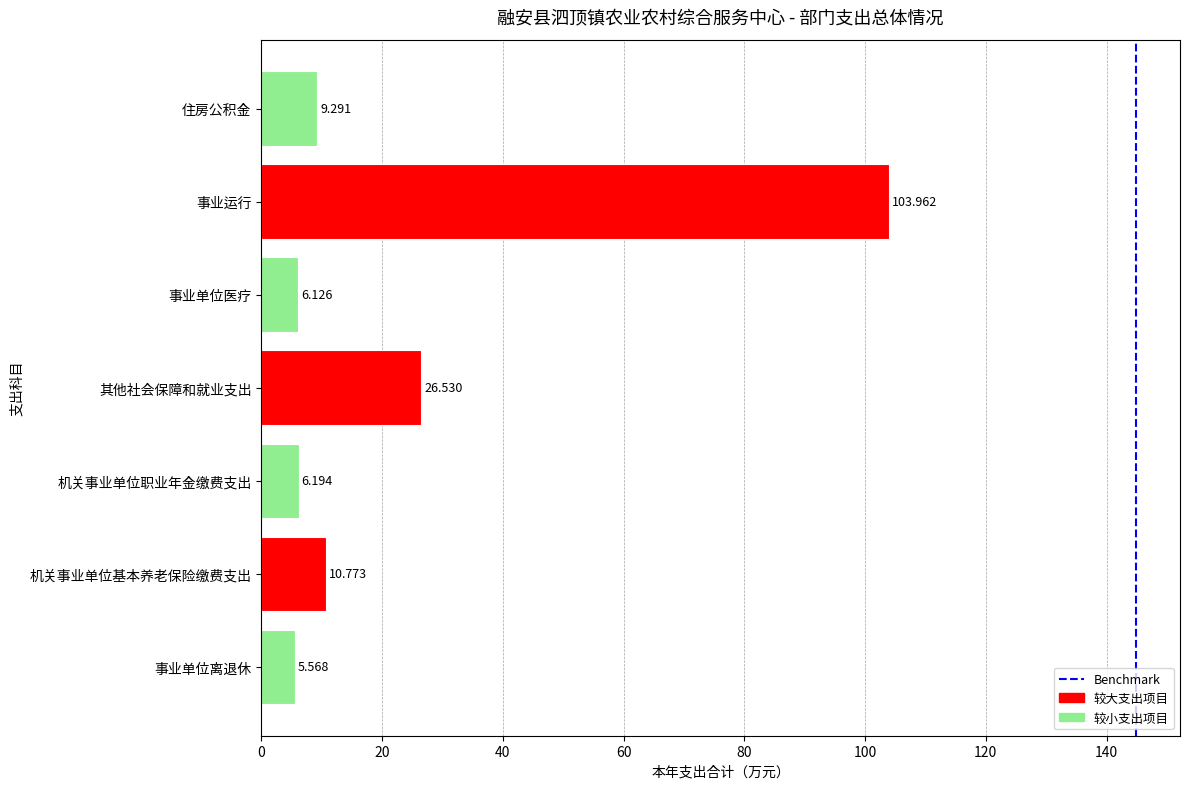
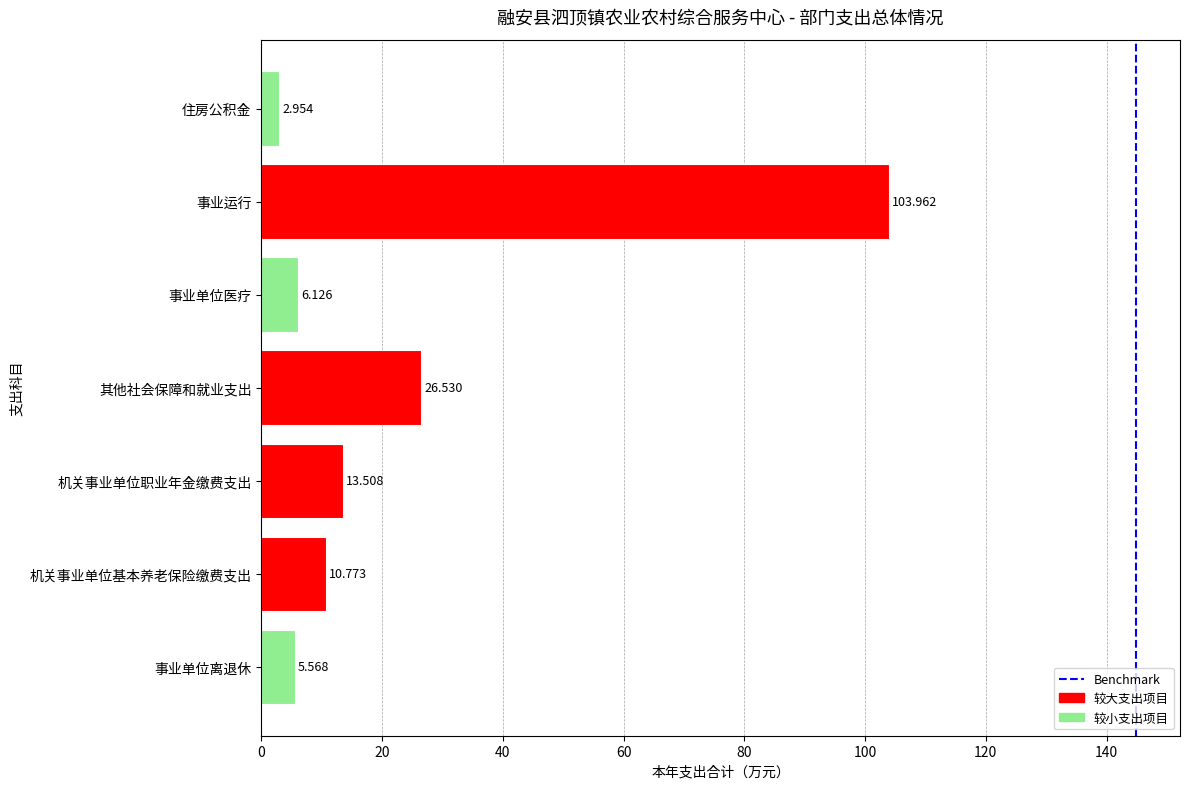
住房公积金: 9.291 -> 2.954
机关事业单位职业年金缴费支出: 6.194 -> 13.508
